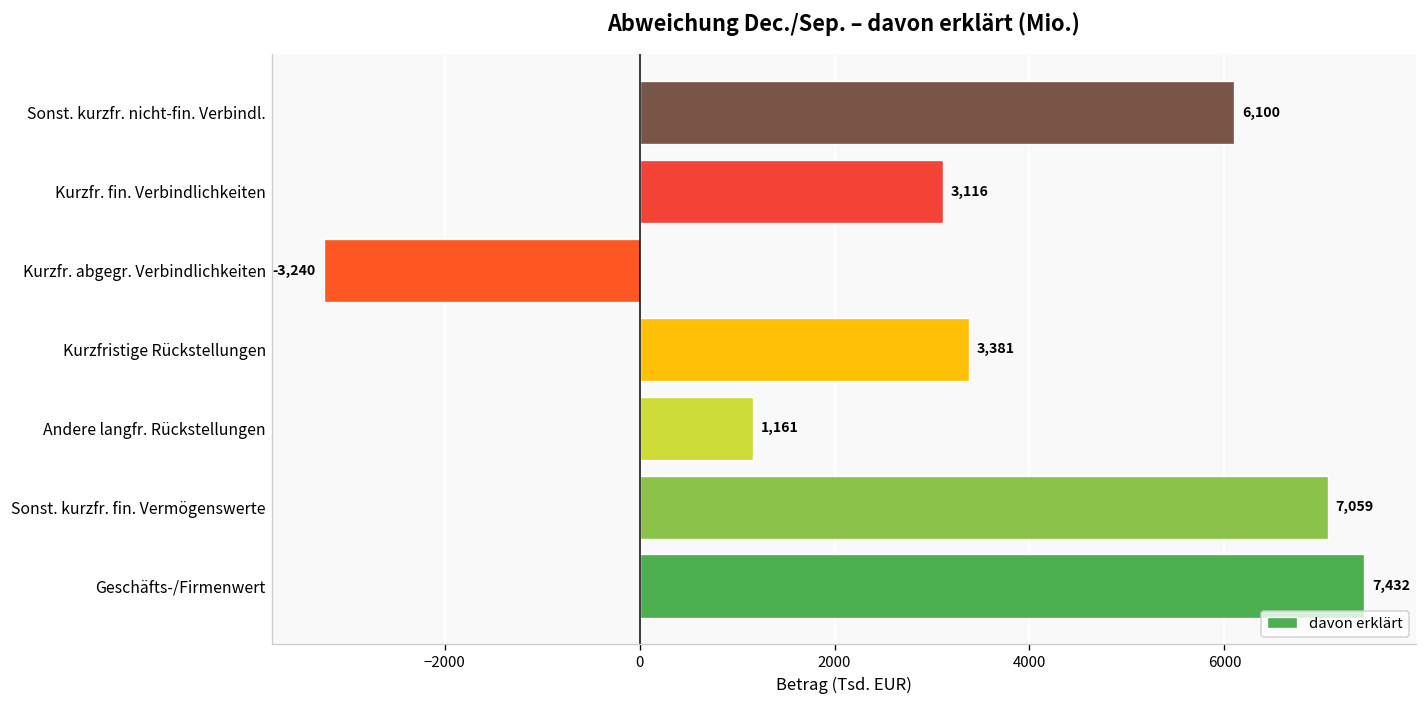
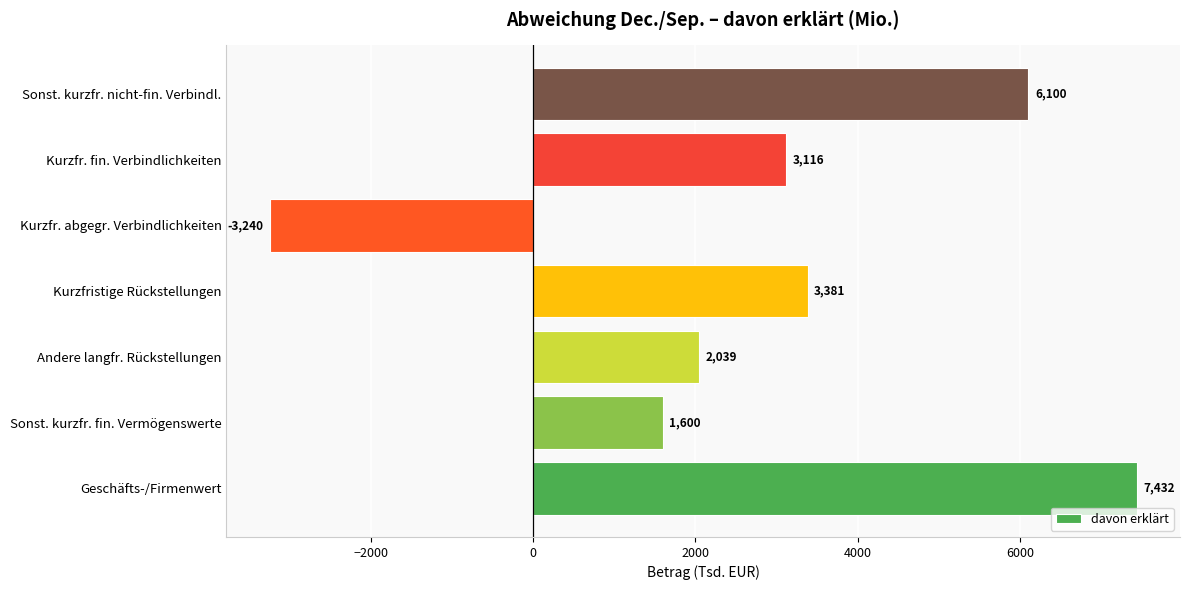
Andere langfr. Rückstellungen: 1,161 -> 2,039
Sonst. kurzfr. fin. Vermögenswerte: 7,059 -> 1,600
